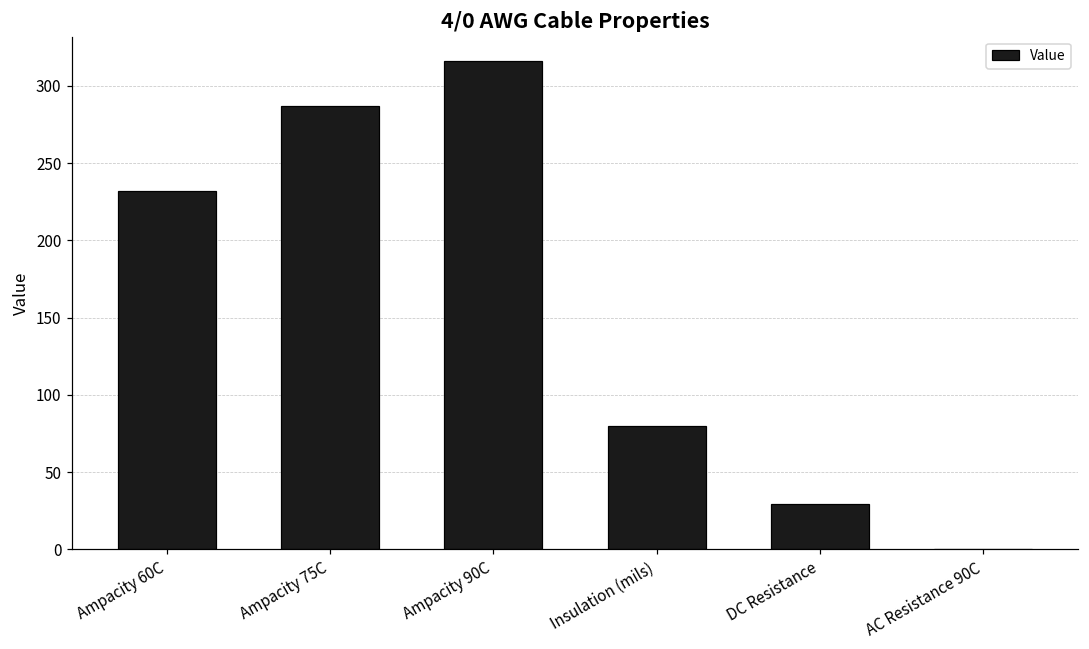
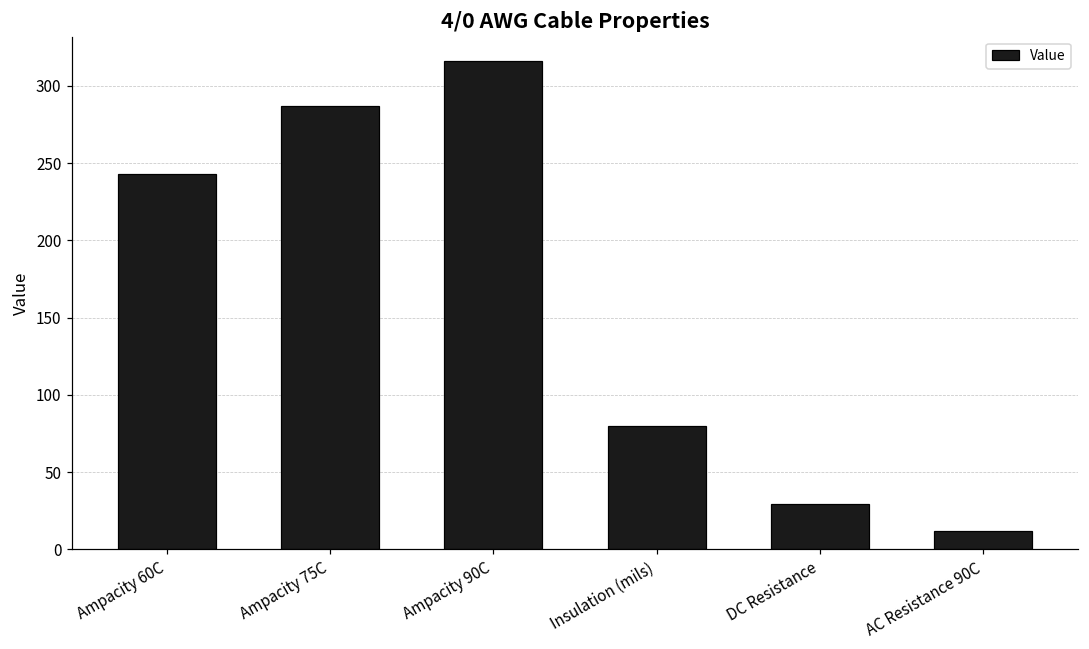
Ampacity 60C: 232 -> 243
AC Resistance 90C: 0 -> 12
